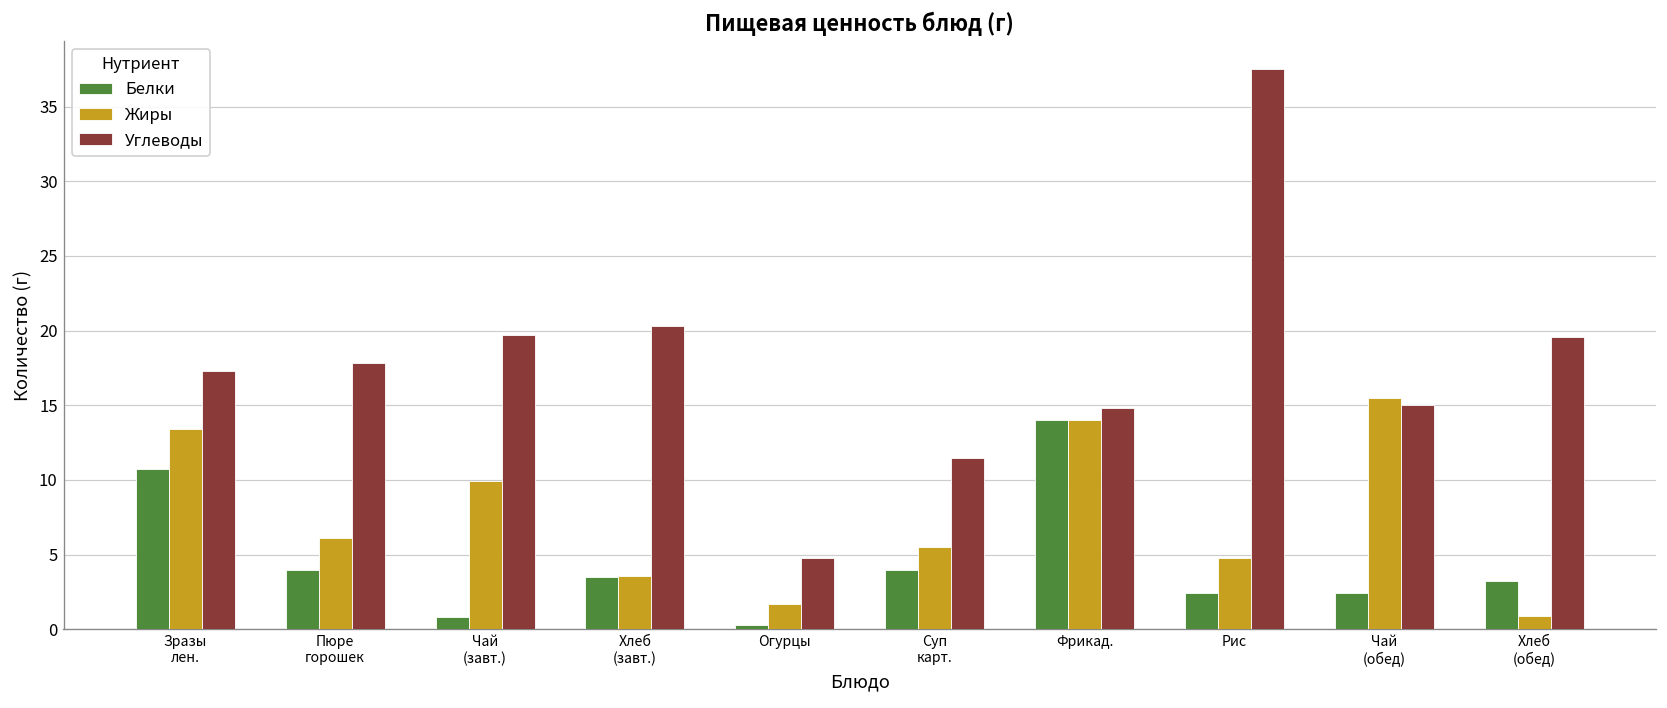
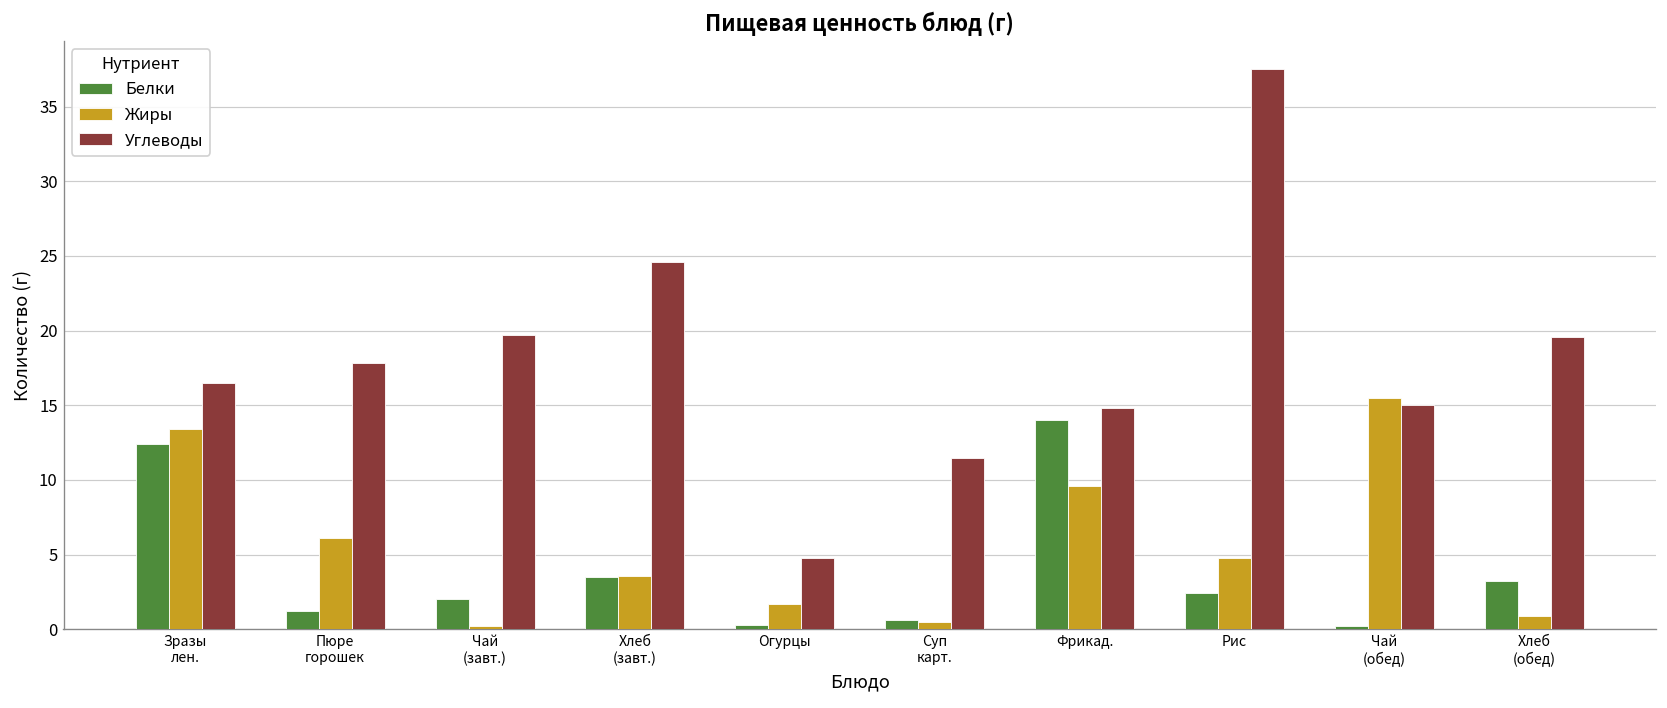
Белки, Зразы лен.: 10.7 -> 12.4
Углеводы, Зразы лен.: 17.3 -> 16.5
Белки, Пюре горошек: 4.0 -> 1.2
Белки, Чай (завт.): 0.8 -> 2.0
Жиры, Чай (завт.): 9.9 -> 0.2
Углеводы, Хлеб (завт.): 20.3 -> 24.6
Белки, Суп карт.: 4.0 -> 0.6
Жиры, Суп карт.: 5.5 -> 0.5
Жиры, Фрикад.: 14.0 -> 9.6
Белки, Чай (обед): 2.4 -> 0.2
